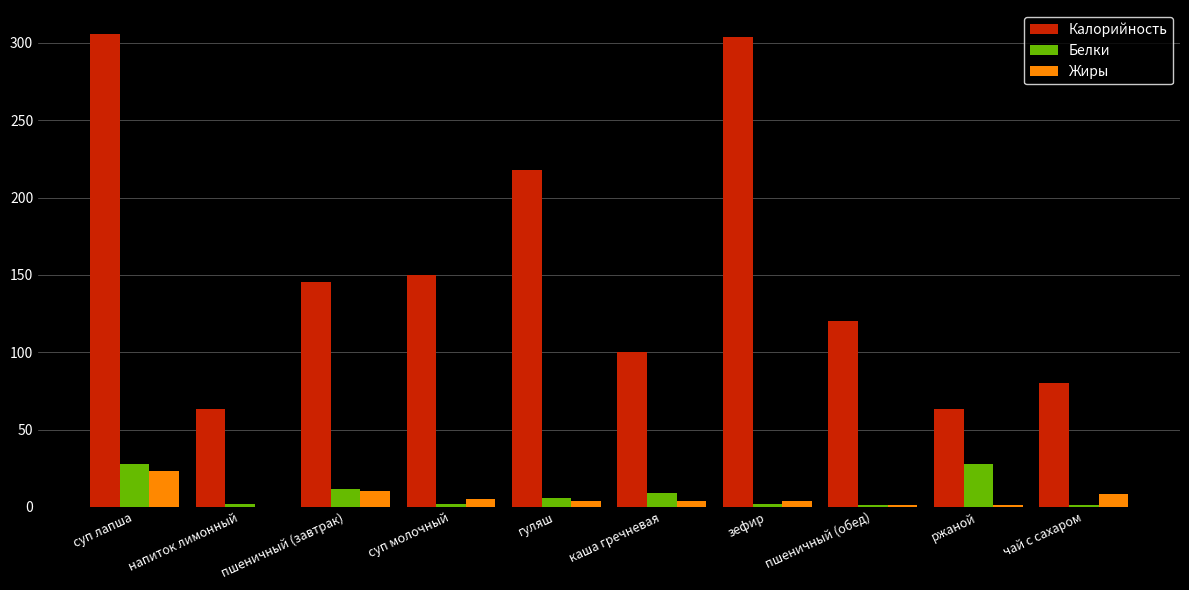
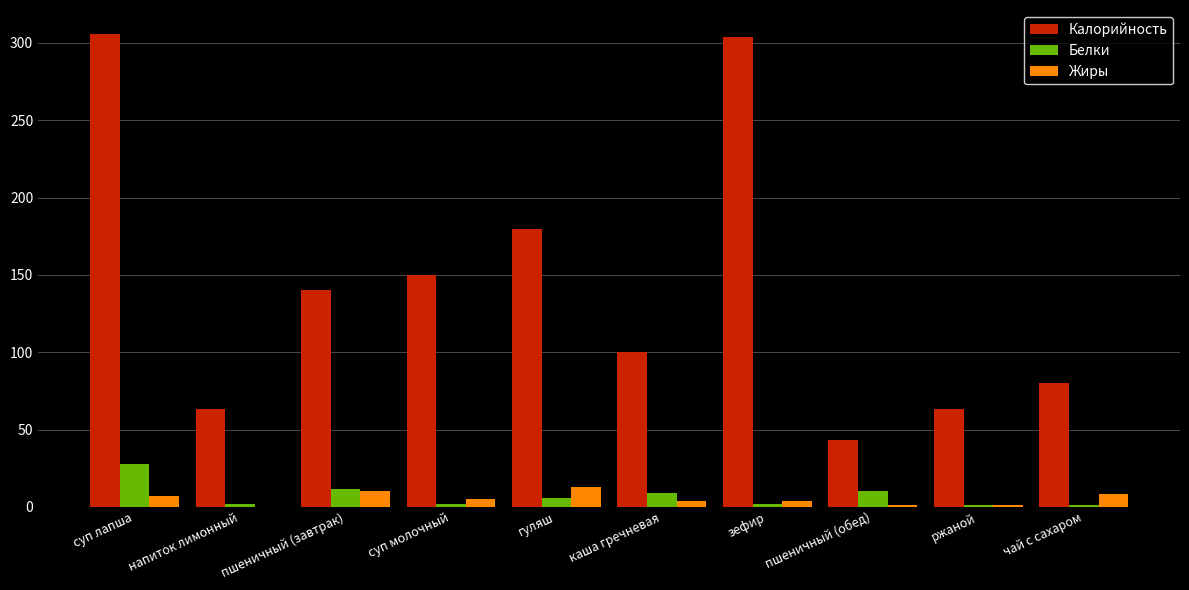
Жиры, суп лапша: 23 -> 7
Калорийность, пшеничный (завтрак): 146 -> 140
Калорийность, гуляш: 218 -> 180
Жиры, гуляш: 4 -> 13
Калорийность, пшеничный (обед): 120 -> 43
Белки, пшеничный (обед): 1 -> 10
Белки, ржаной: 28 -> 1
